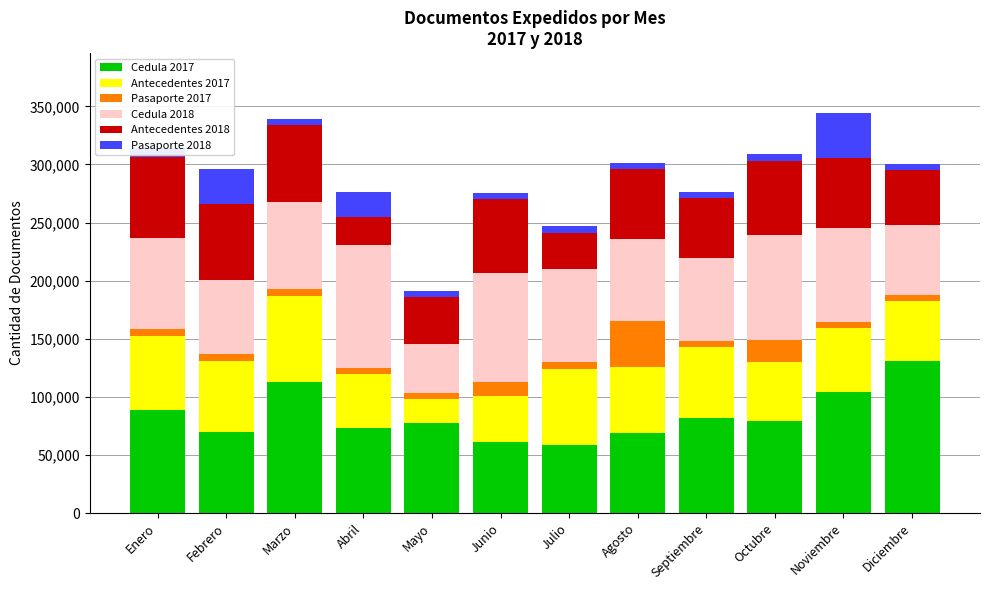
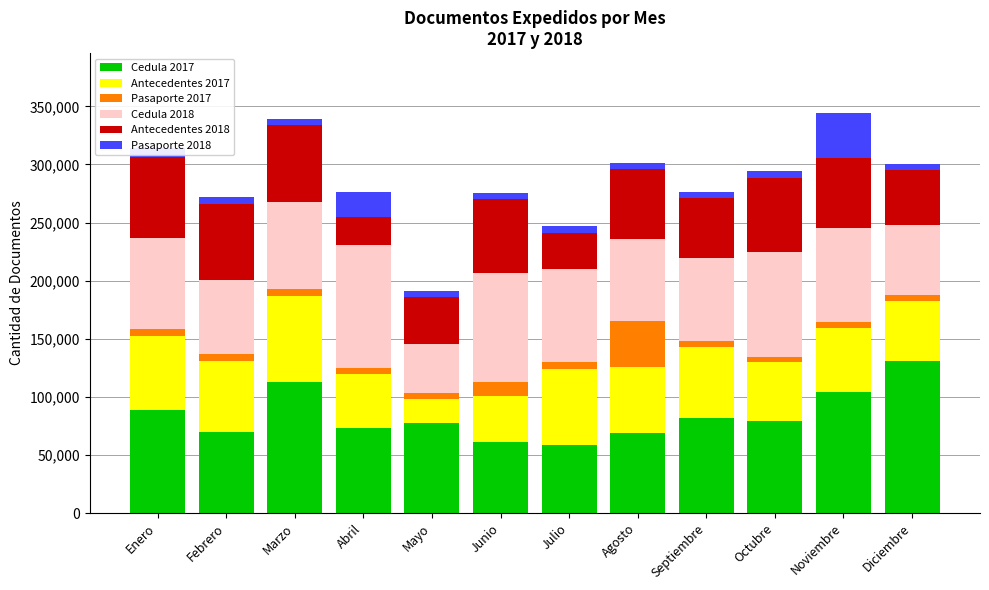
Pasaporte 2018, Febrero: 30,000 -> 6,000
Pasaporte 2017, Octubre: 19,000 -> 5,000
